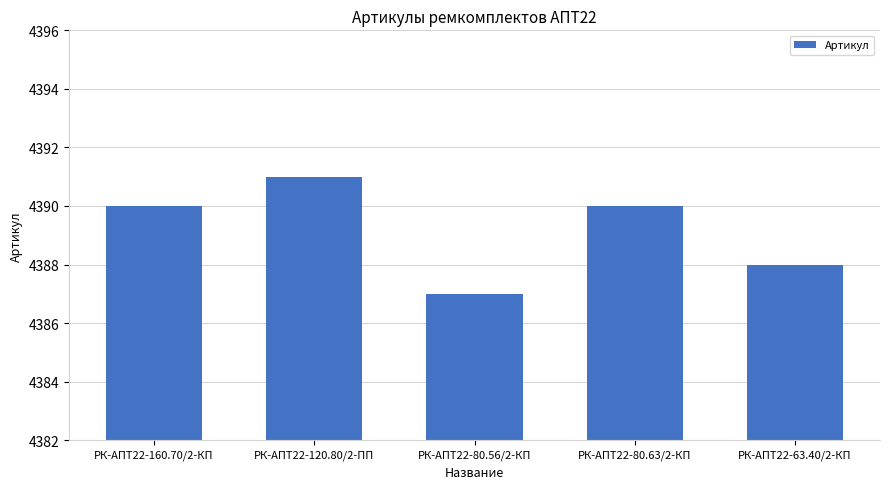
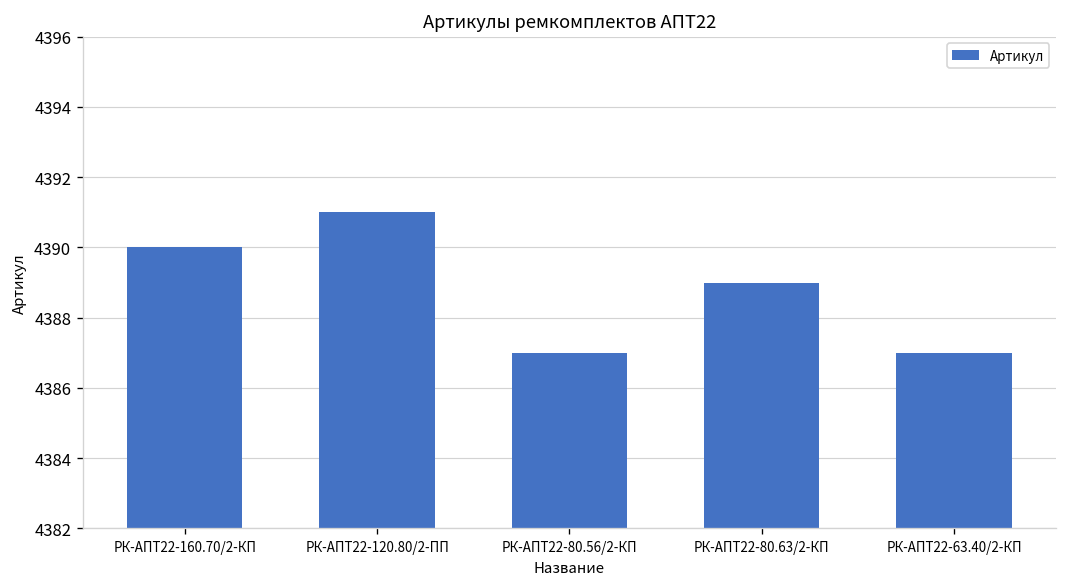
РК-АПТ22-80.63/2-КП: 4390 -> 4389
РК-АПТ22-63.40/2-КП: 4388 -> 4387
